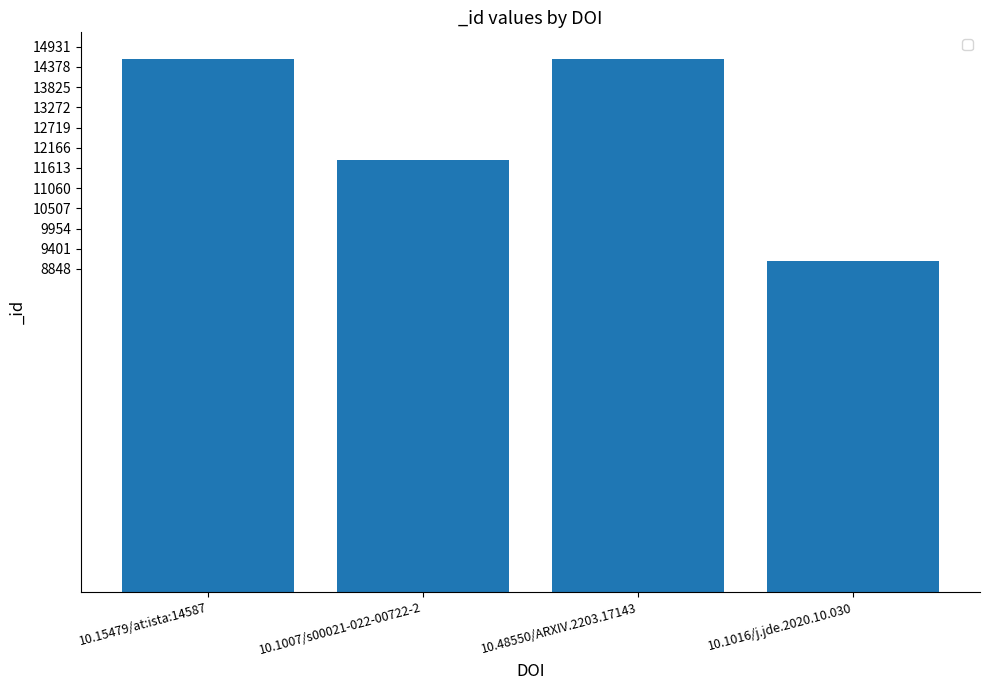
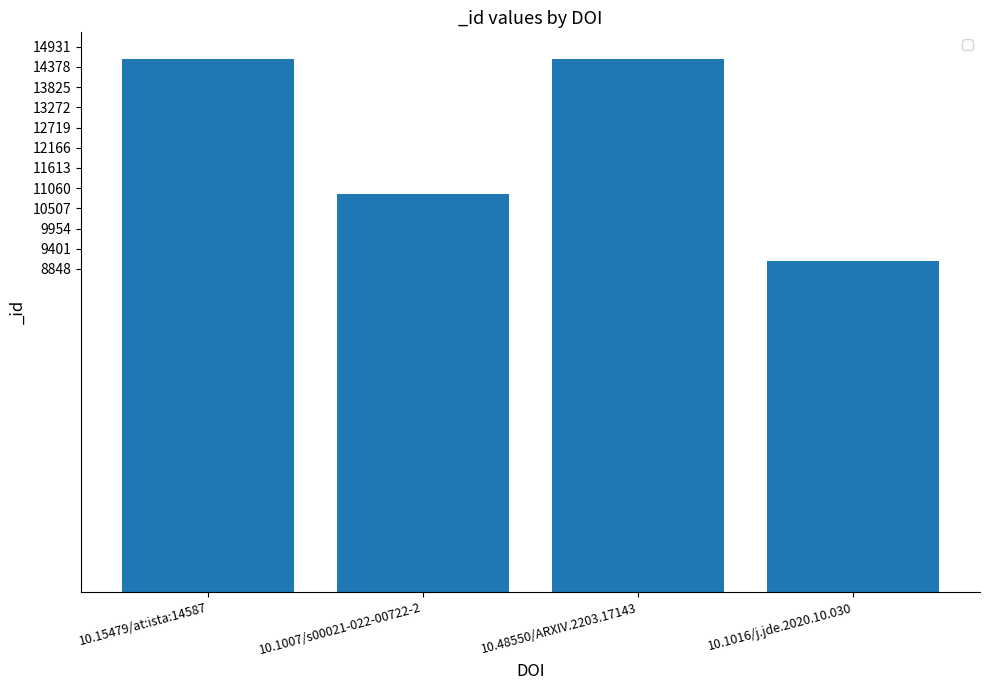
10.1007/s00021-022-00722-2: 11800 -> 10900
